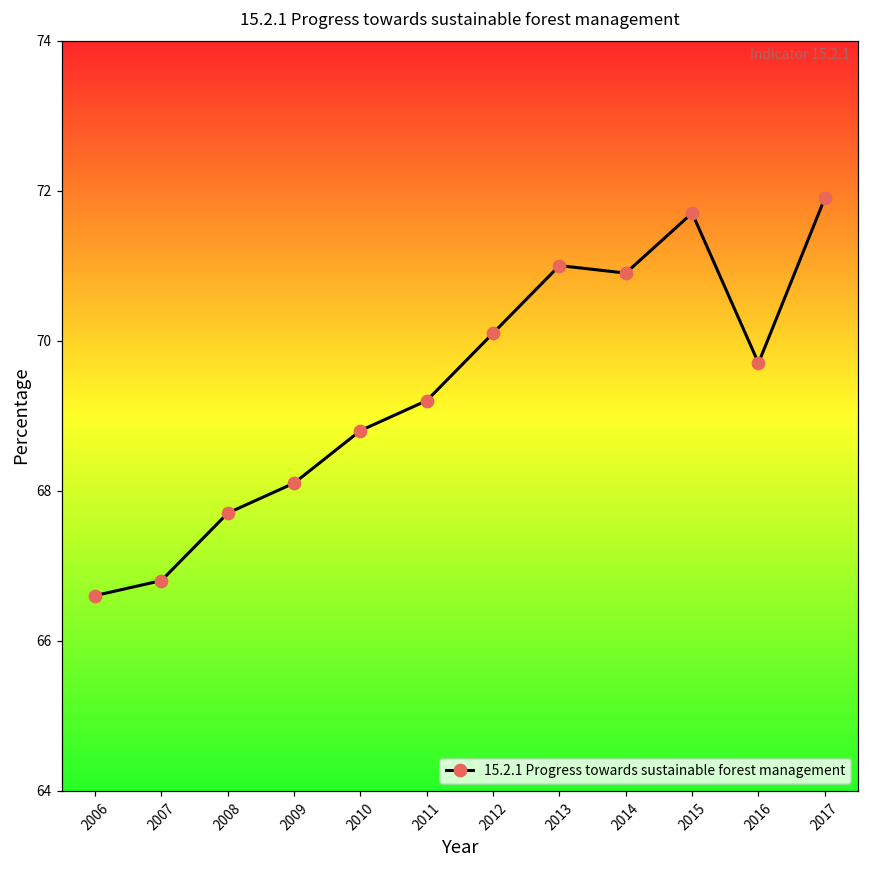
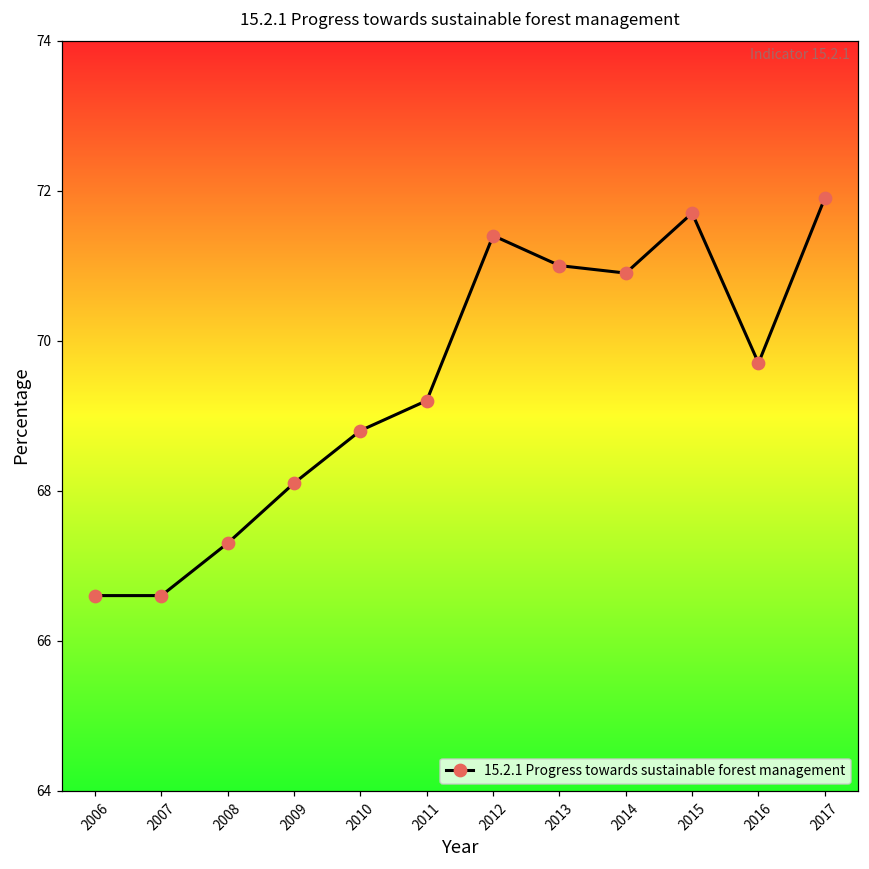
2007: 66.8 -> 66.6
2008: 67.7 -> 67.3
2012: 70.1 -> 71.4
